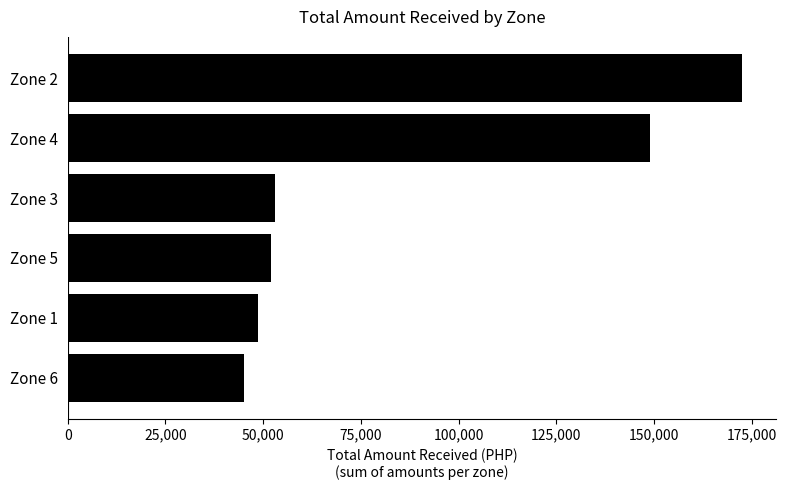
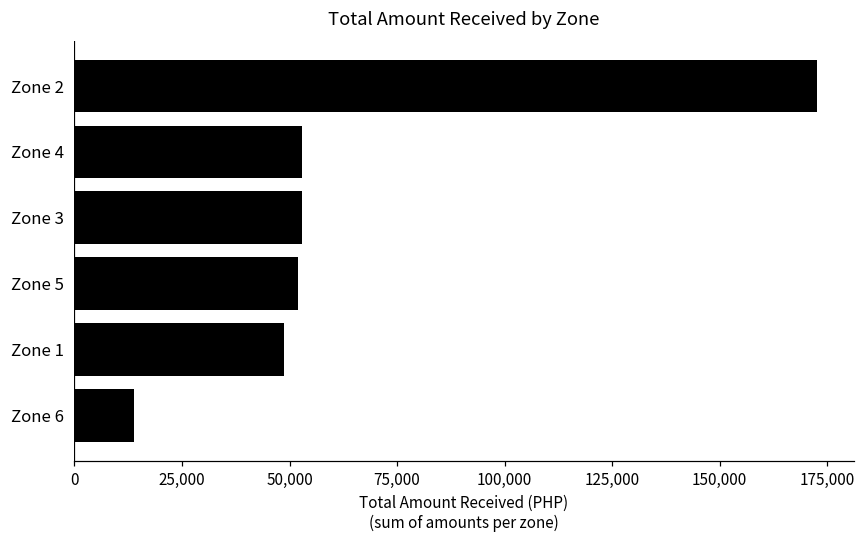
Zone 4: 149,000 -> 53,000
Zone 6: 45,000 -> 14,000
